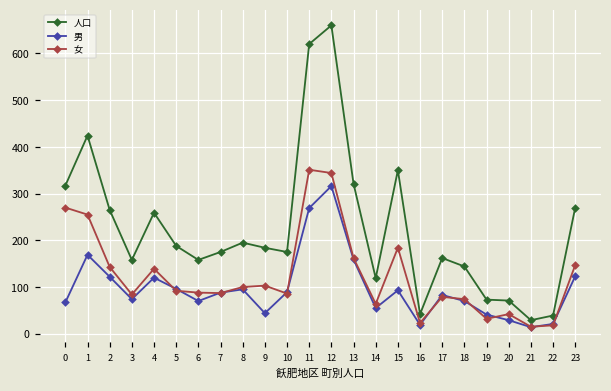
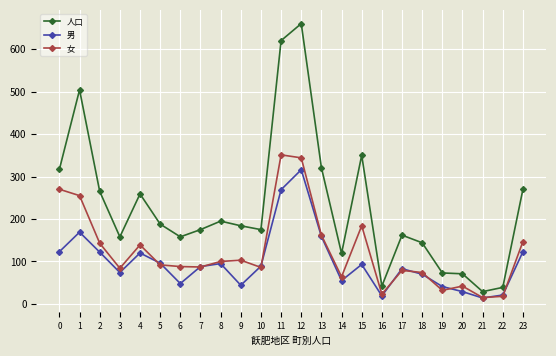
男, 0: 70 -> 120
人口, 1: 420 -> 500
男, 6: 70 -> 50
